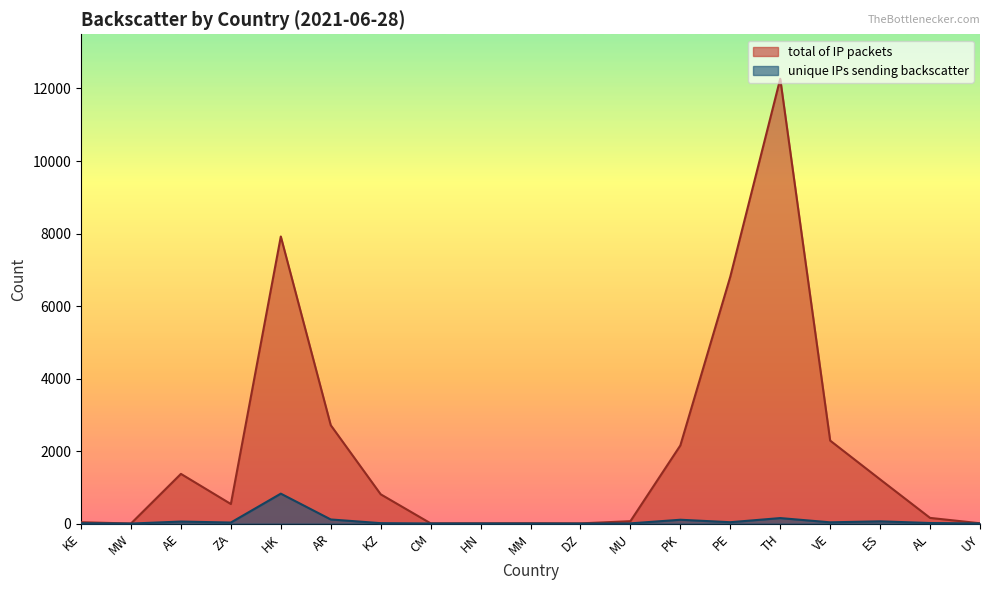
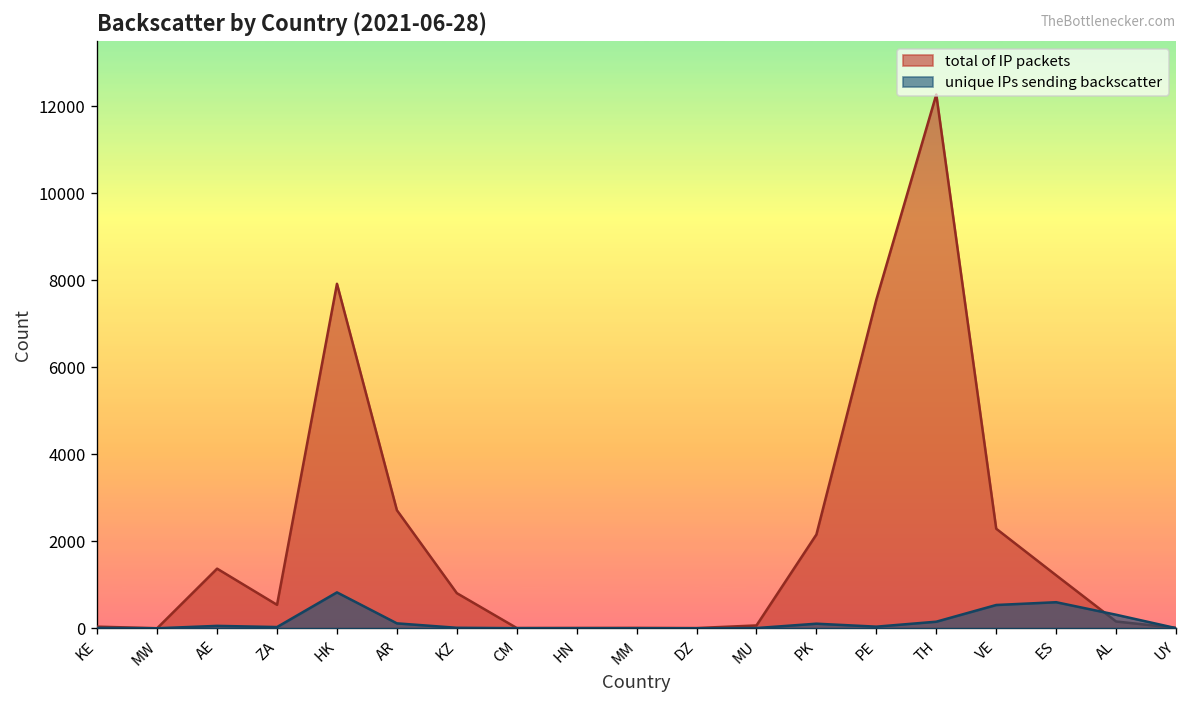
total of IP packets, PE: 6800 -> 7600
unique IPs sending backscatter, VE: 0 -> 500
unique IPs sending backscatter, ES: 100 -> 600
unique IPs sending backscatter, AL: 0 -> 300
